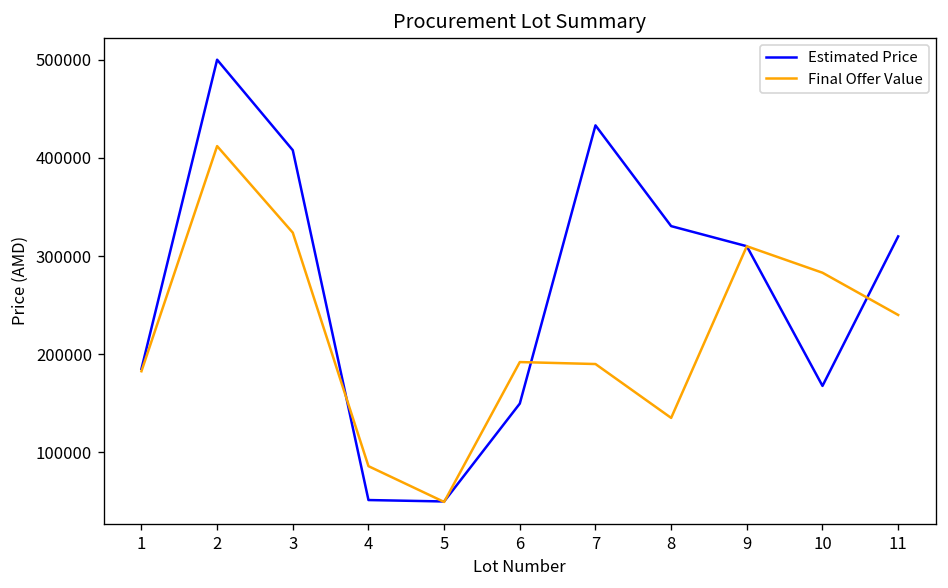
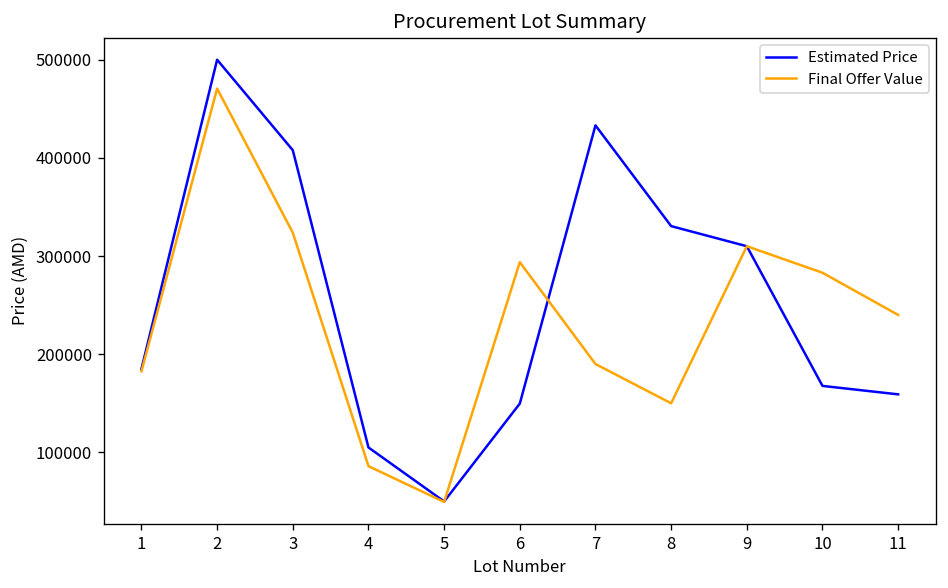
Final Offer Value, 2: 410000 -> 470000
Estimated Price, 4: 50000 -> 110000
Final Offer Value, 6: 190000 -> 290000
Final Offer Value, 8: 140000 -> 150000
Estimated Price, 11: 320000 -> 160000
